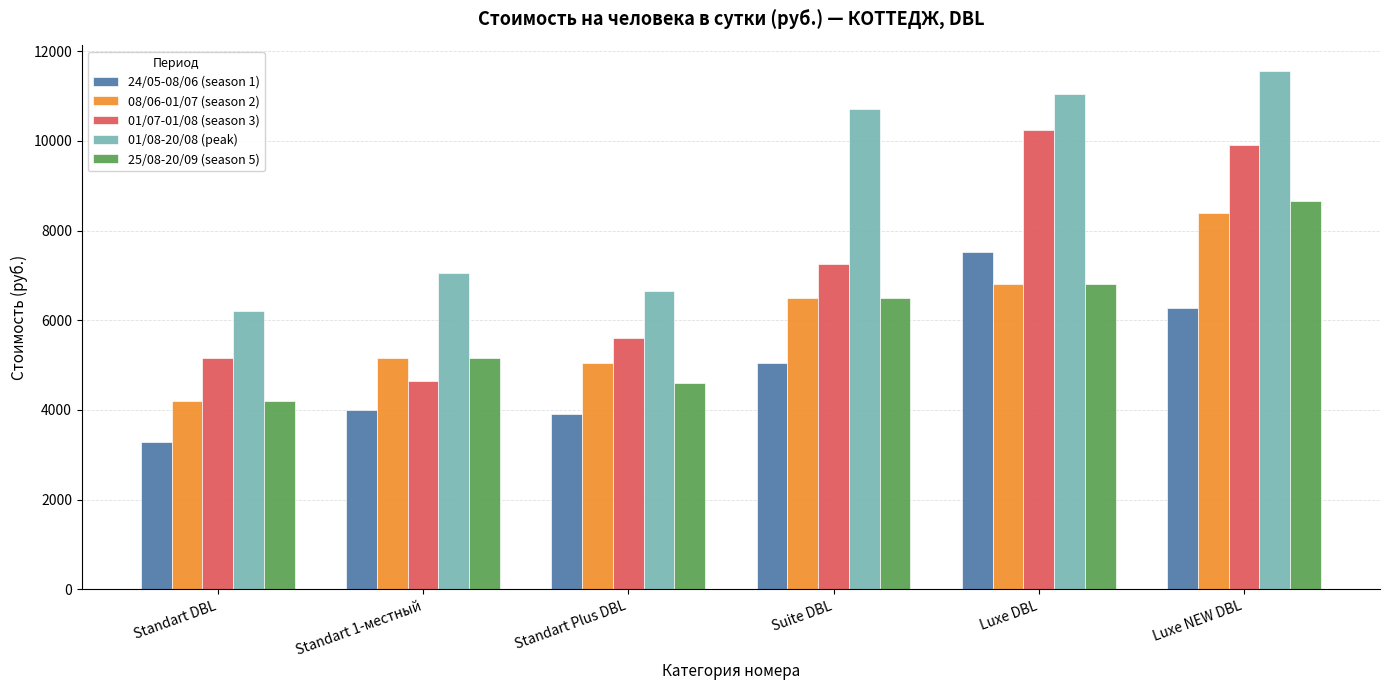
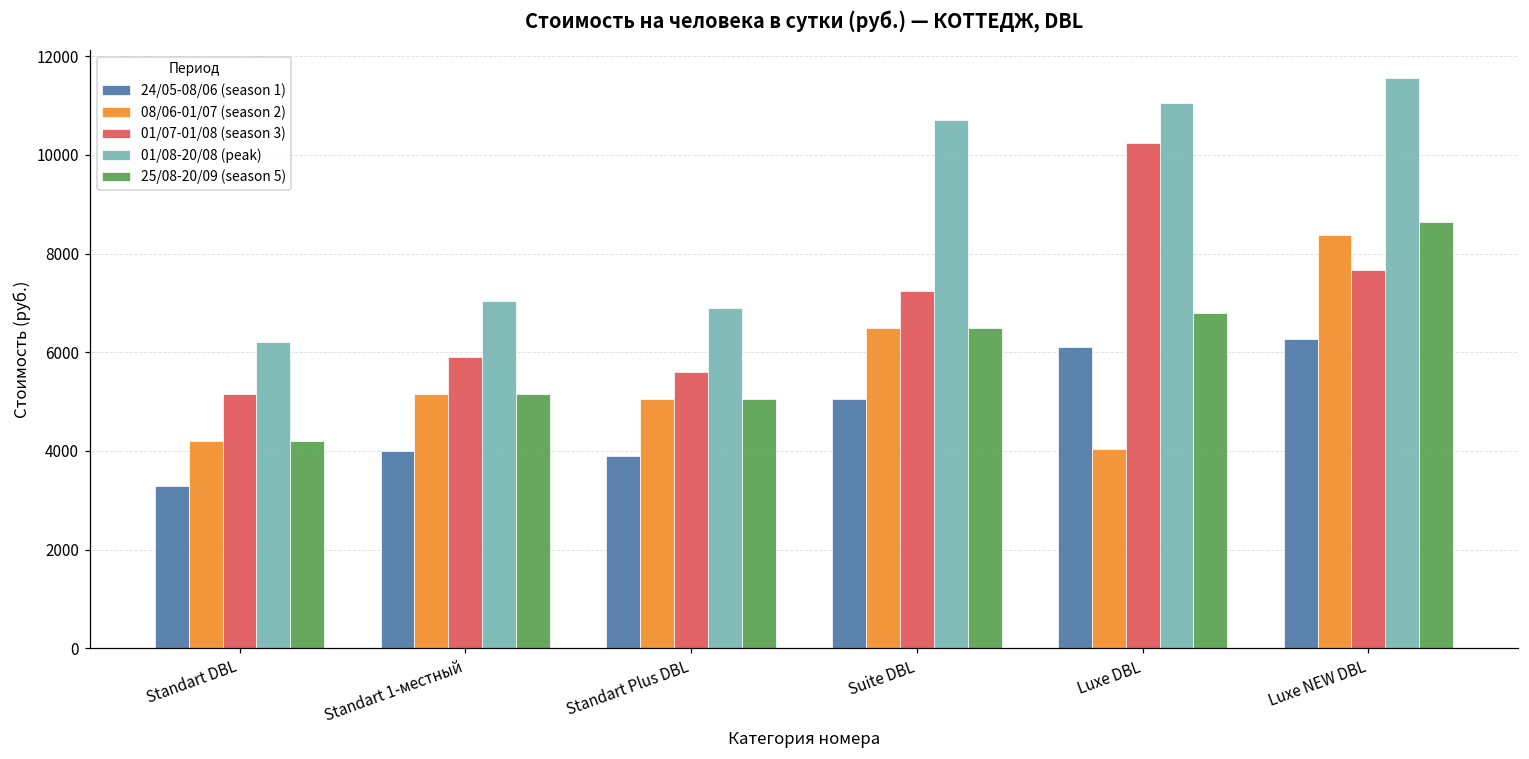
01/07-01/08 (season 3), Standart 1-местный: 4600 -> 5900
01/08-20/08 (peak), Standart Plus DBL: 6700 -> 6900
25/08-20/09 (season 5), Standart Plus DBL: 4600 -> 5100
24/05-08/06 (season 1), Luxe DBL: 7500 -> 6100
08/06-01/07 (season 2), Luxe DBL: 6800 -> 4000
01/07-01/08 (season 3), Luxe NEW DBL: 9900 -> 7700
